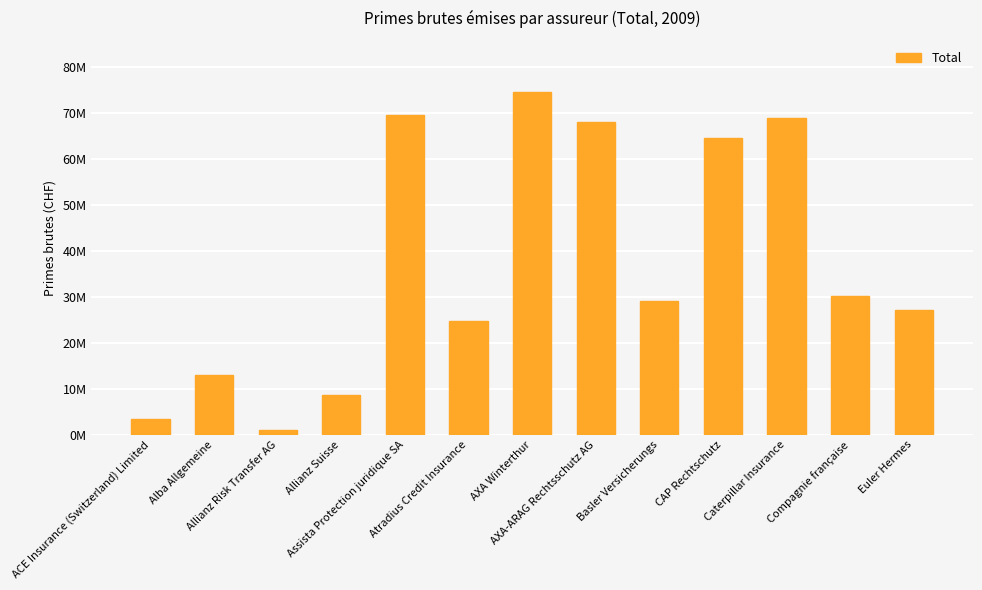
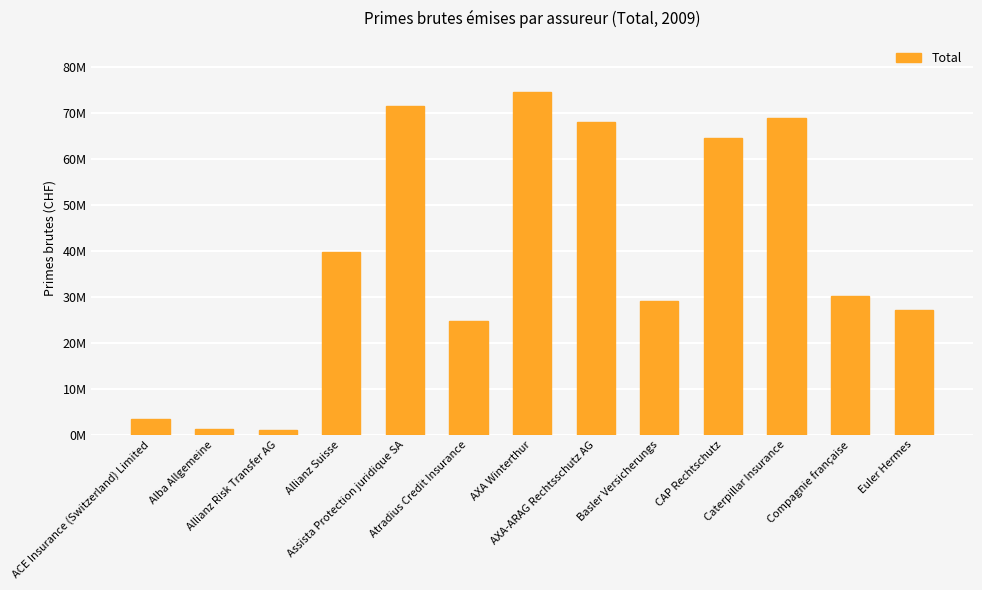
Alba Allgemeine: 13000000 -> 1000000
Allianz Suisse: 9000000 -> 40000000
Assista Protection juridique SA: 70000000 -> 71000000
